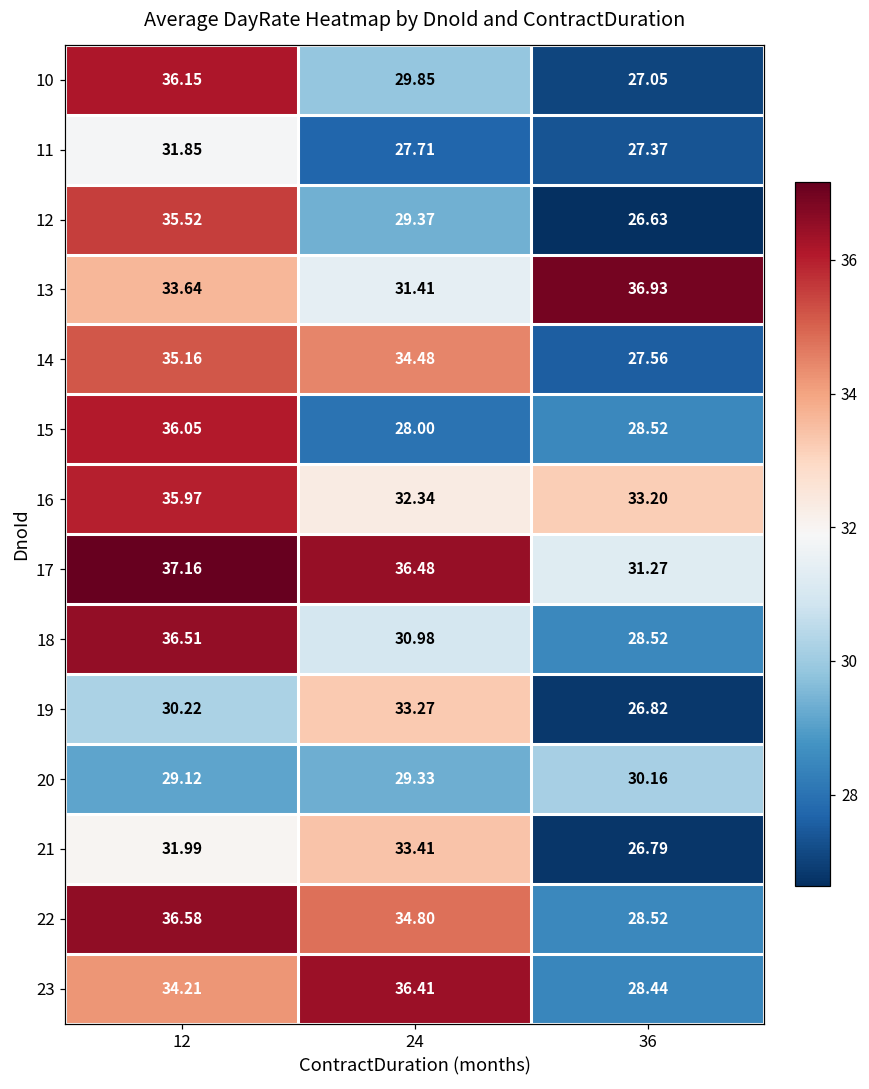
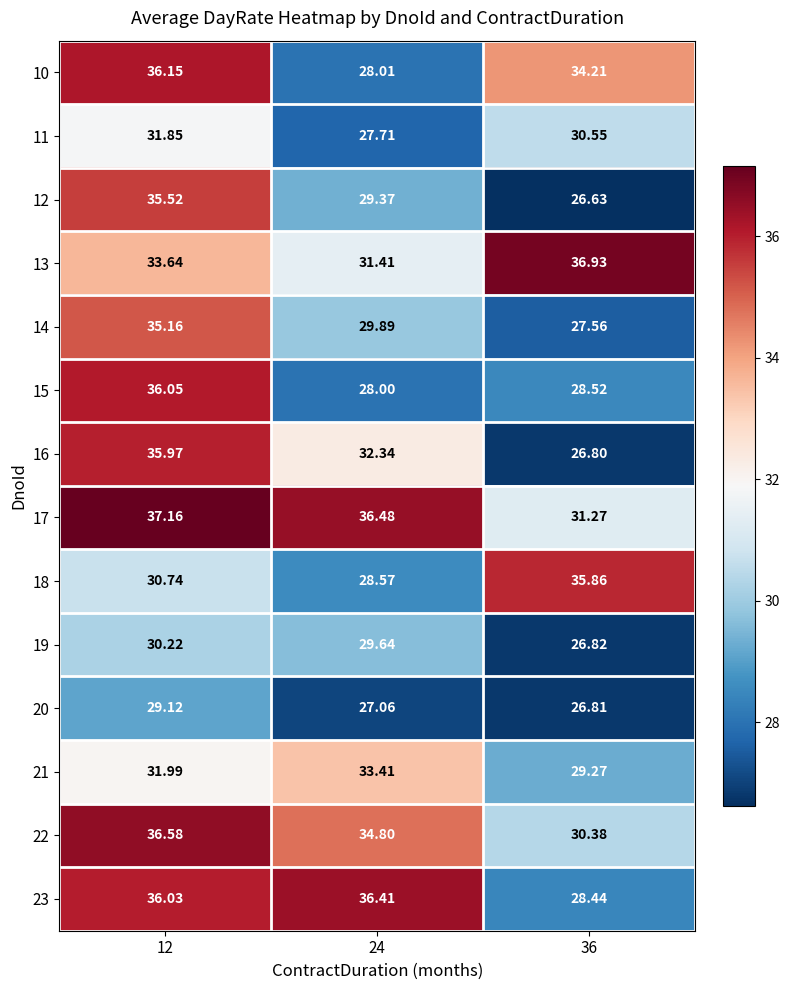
10, 24: 29.85 -> 28.01
10, 36: 27.05 -> 34.21
11, 36: 27.37 -> 30.55
14, 24: 34.48 -> 29.89
16, 36: 33.20 -> 26.80
18, 12: 36.51 -> 30.74
18, 24: 30.98 -> 28.57
18, 36: 28.52 -> 35.86
19, 24: 33.27 -> 29.64
20, 24: 29.33 -> 27.06
20, 36: 30.16 -> 26.81
21, 36: 26.79 -> 29.27
22, 36: 28.52 -> 30.38
23, 12: 34.21 -> 36.03
